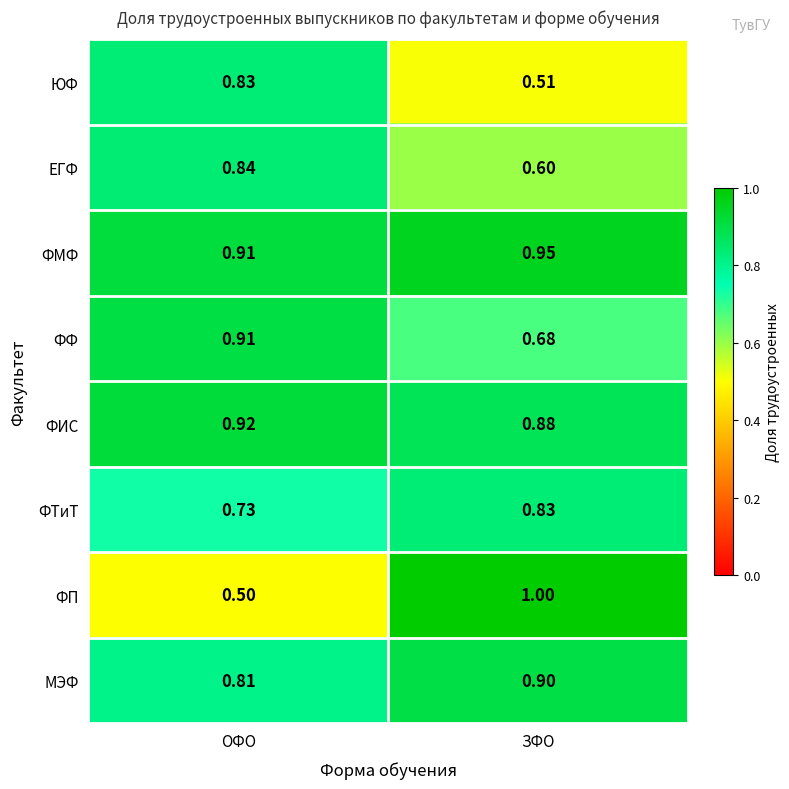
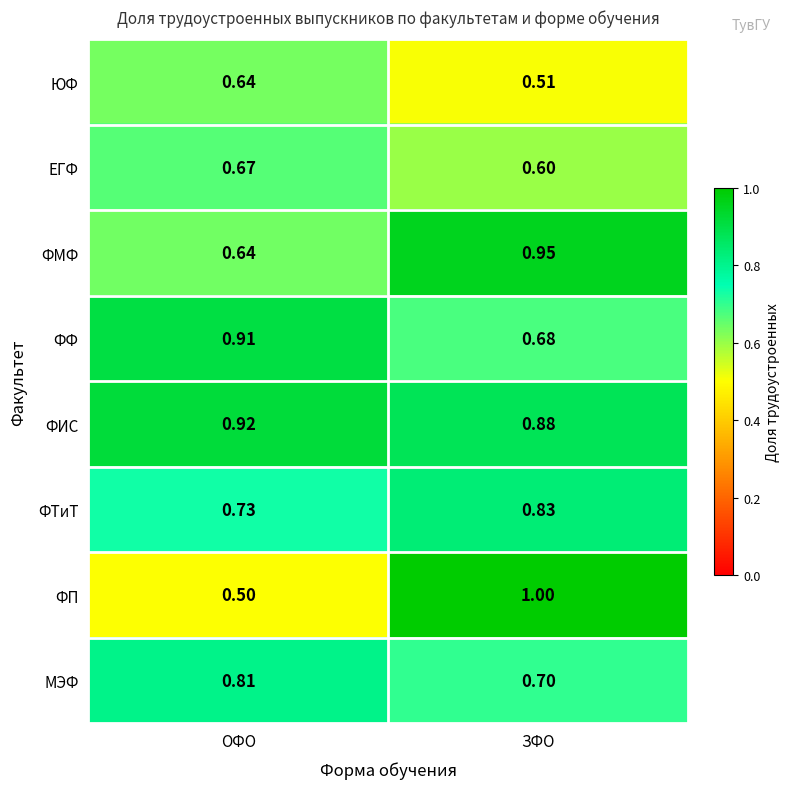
ЮФ, ОФО: 0.83 -> 0.64
ЕГФ, ОФО: 0.84 -> 0.67
ФМФ, ОФО: 0.91 -> 0.64
МЭФ, ЗФО: 0.90 -> 0.70
